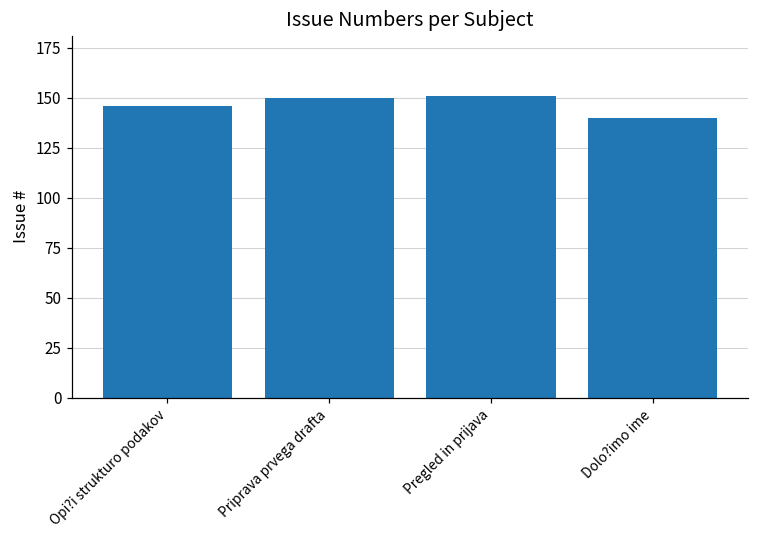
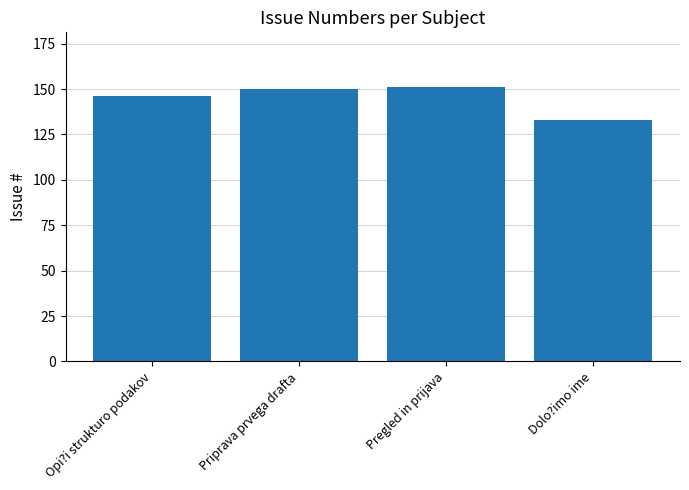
Dolo?imo ime: 140 -> 133
